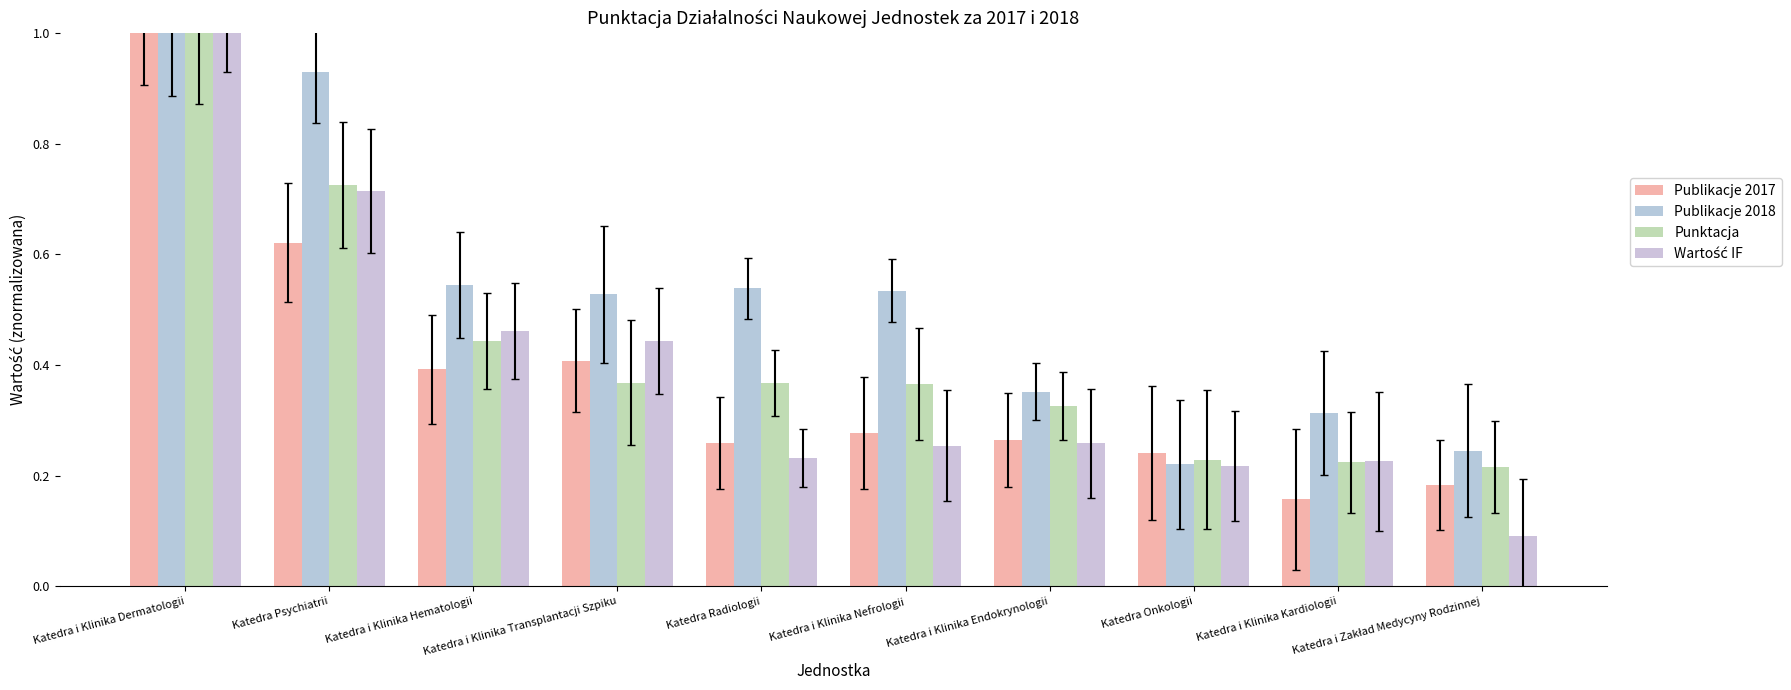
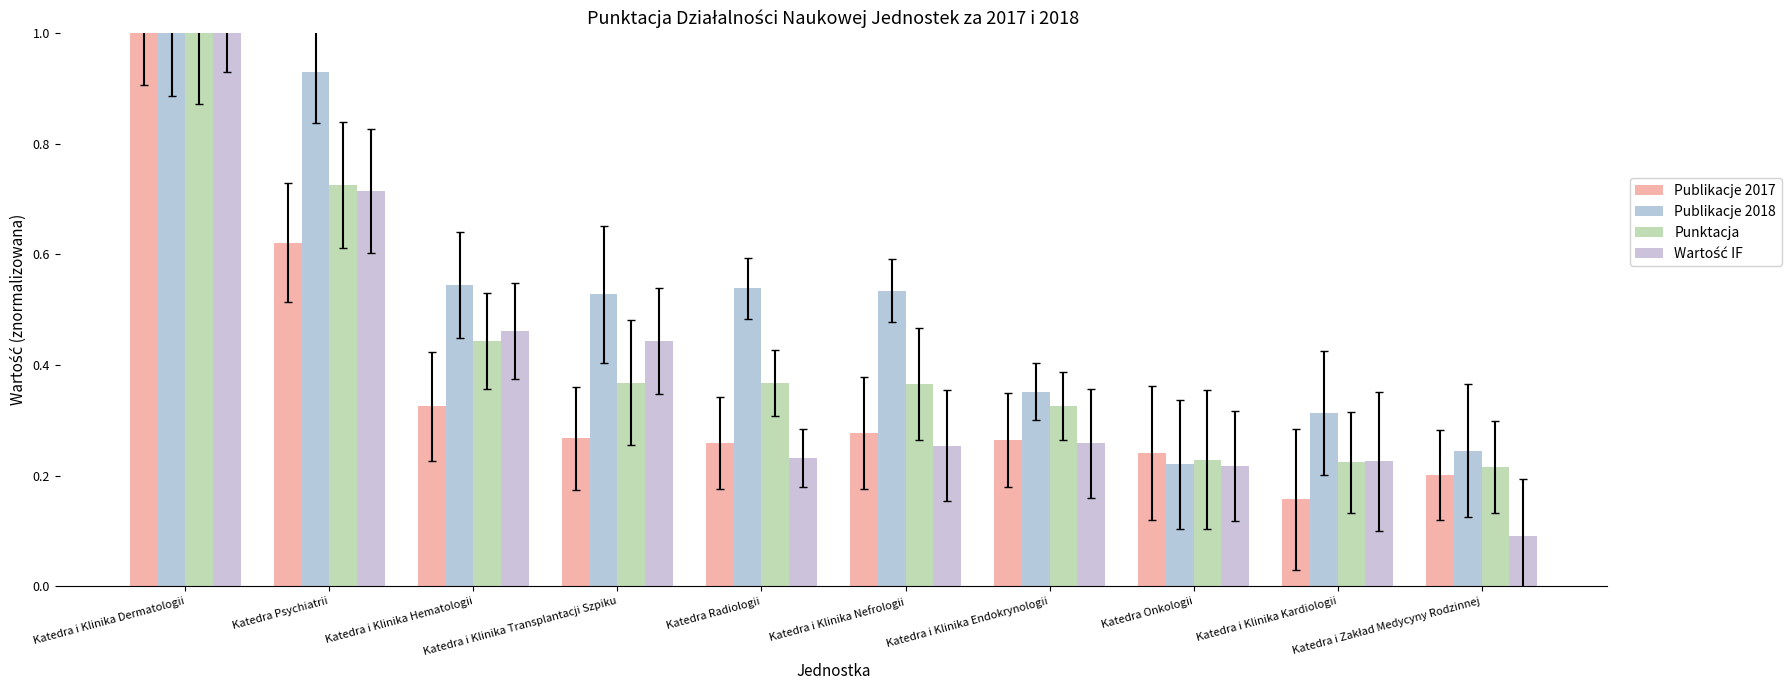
Publikacje 2017, Katedra i Klinika Hematologii: 0.39 -> 0.33
Publikacje 2017, Katedra i Klinika Transplantacji Szpiku: 0.41 -> 0.27
Publikacje 2017, Katedra i Zakład Medycyny Rodzinnej: 0.18 -> 0.20
